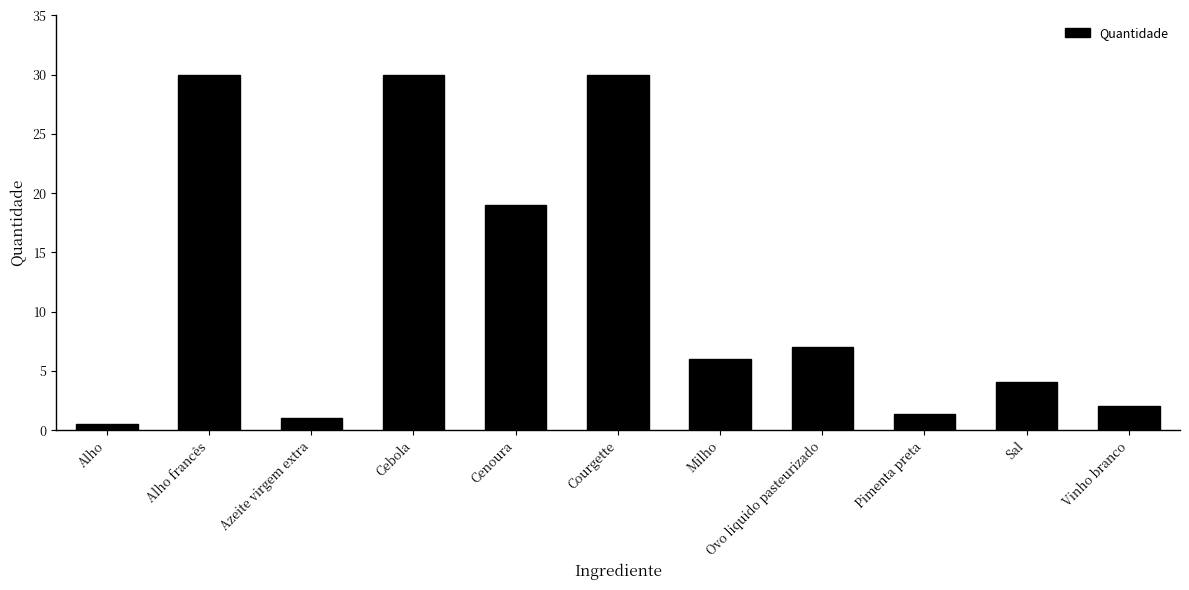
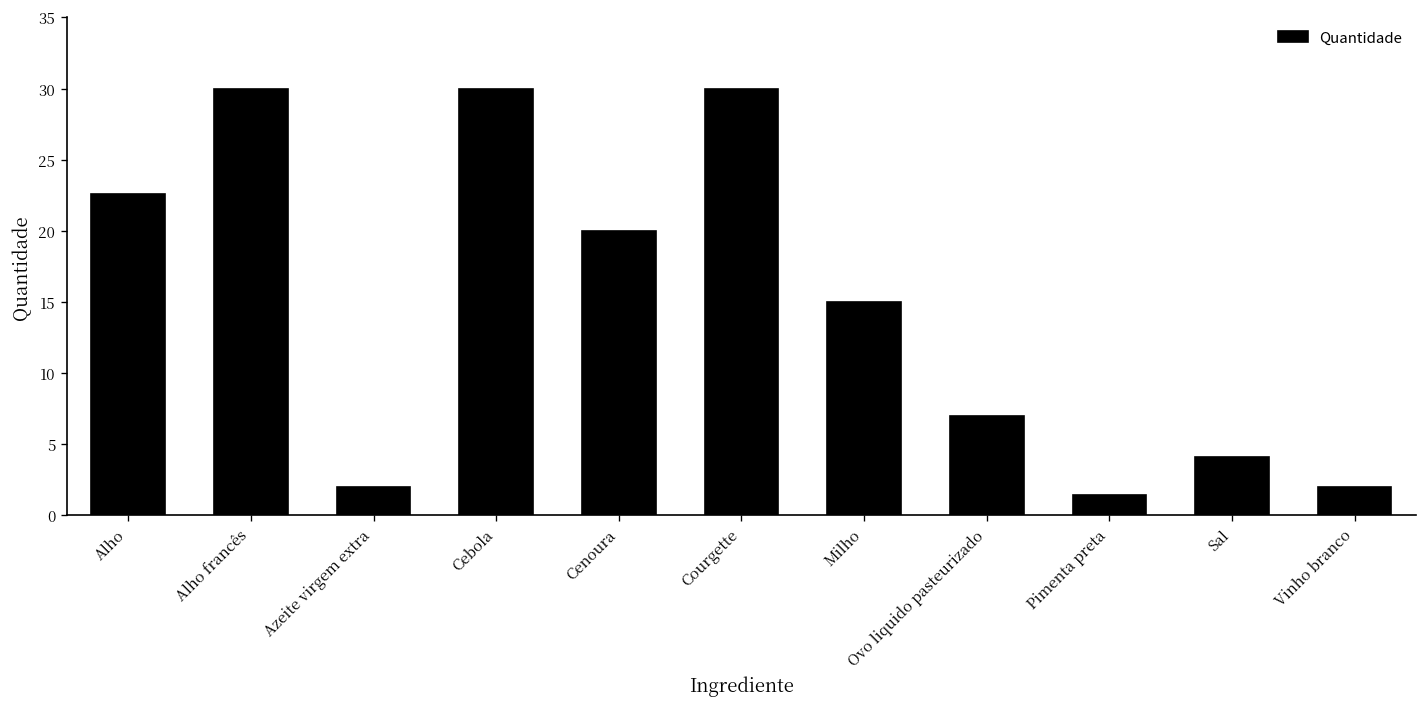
Alho: 0.5 -> 22.6
Azeite virgem extra: 1 -> 2
Cenoura: 19 -> 20
Milho: 6 -> 15
